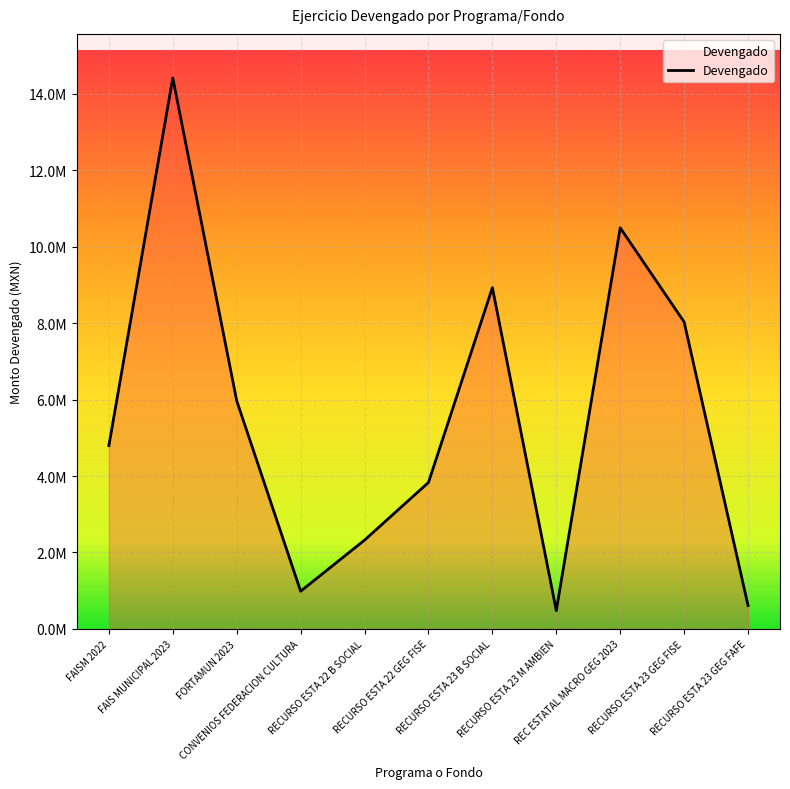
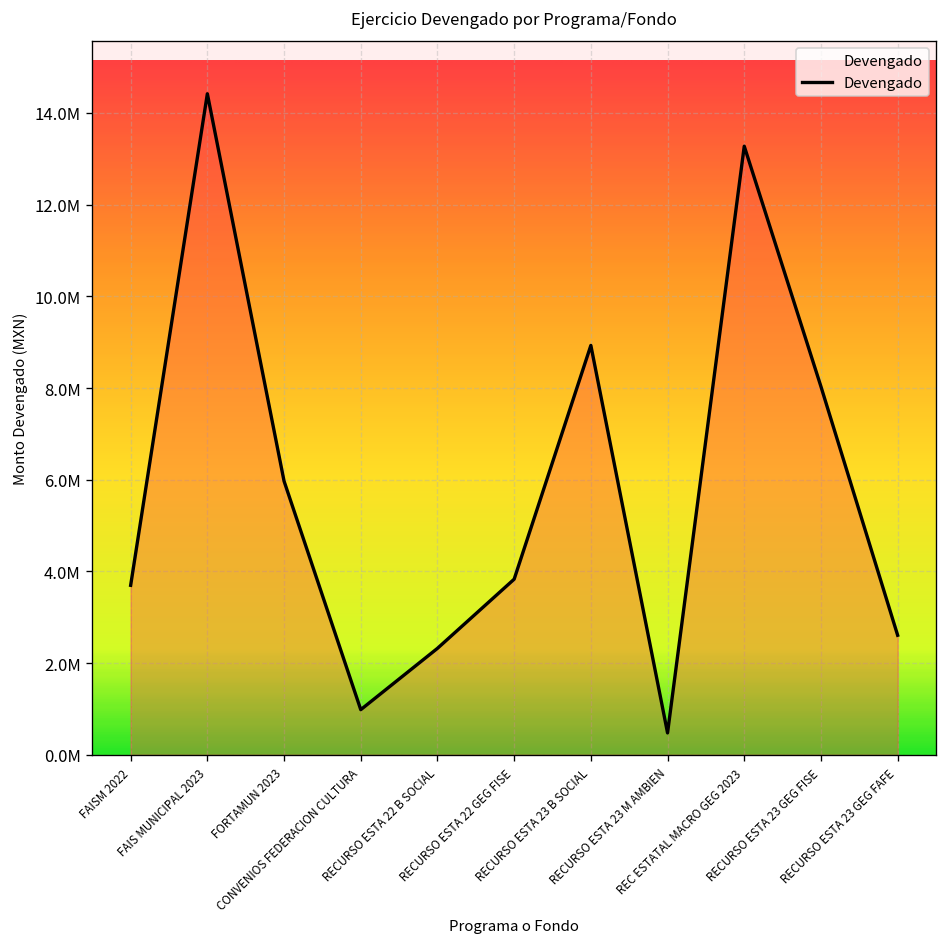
FAISM 2022: 4800000 -> 3700000
REC ESTATAL MACRO GEG 2023: 10500000 -> 13300000
RECURSO ESTA 23 GEG FAFE: 600000 -> 2600000
